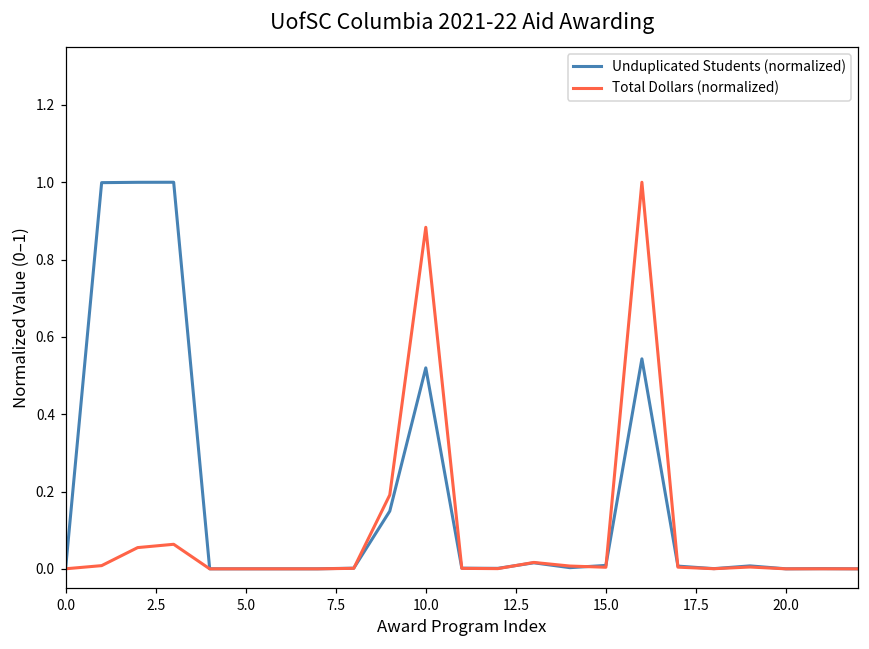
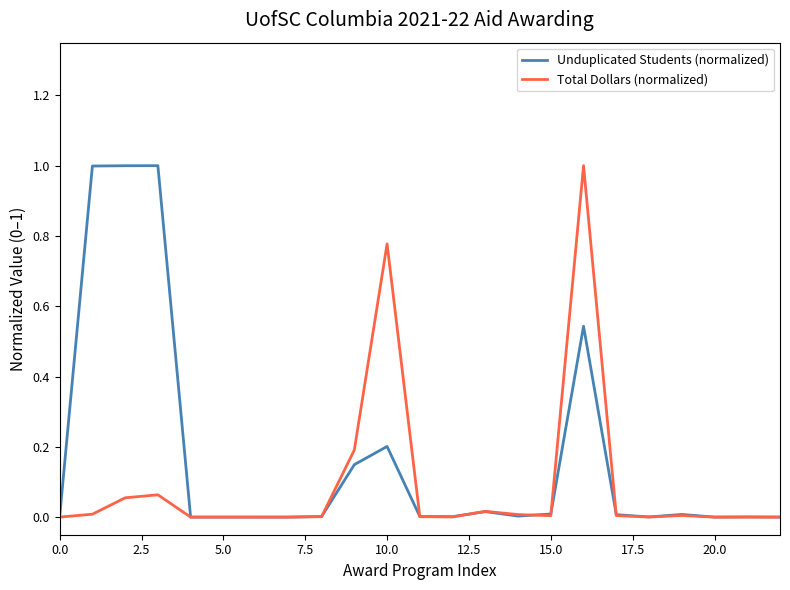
Unduplicated Students (normalized), 10.0: 0.52 -> 0.20
Total Dollars (normalized), 10.0: 0.88 -> 0.78
